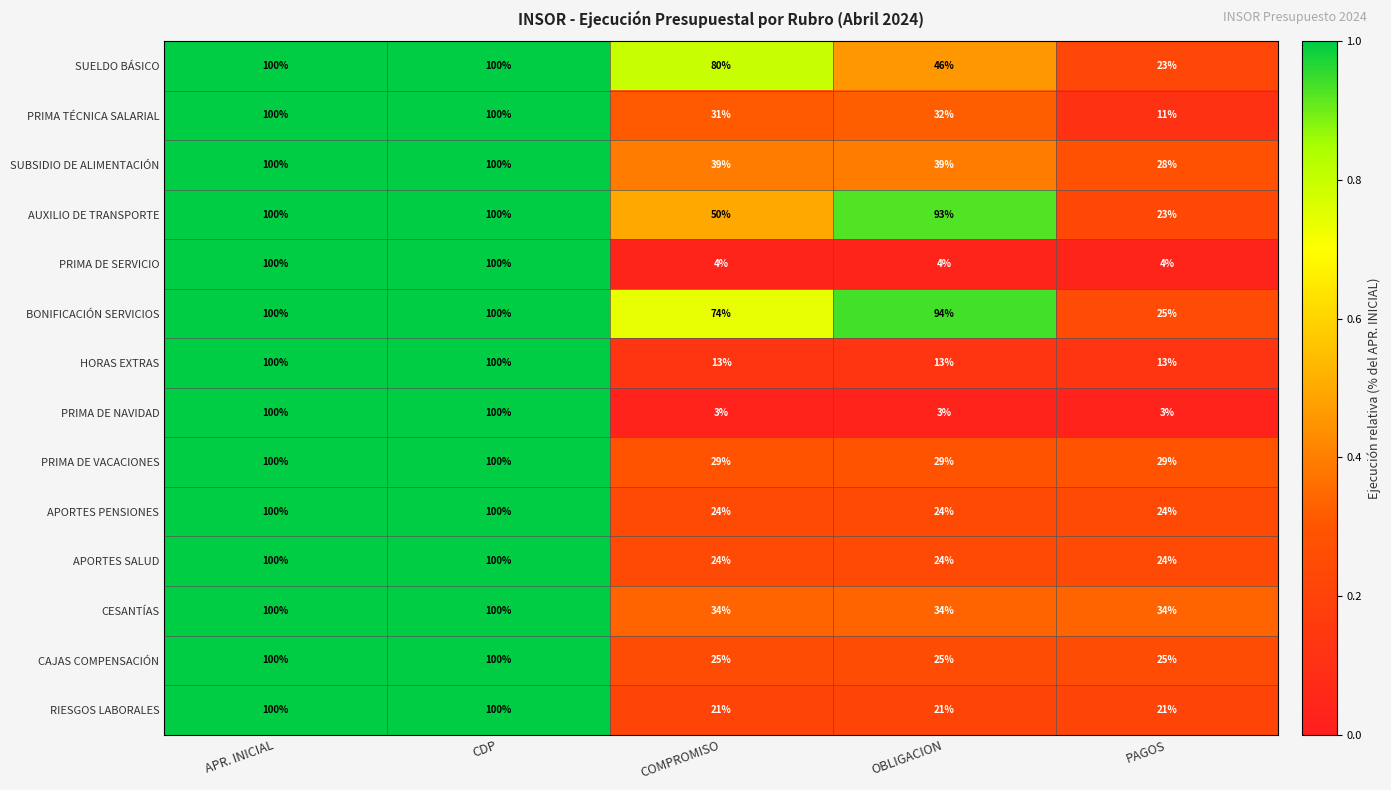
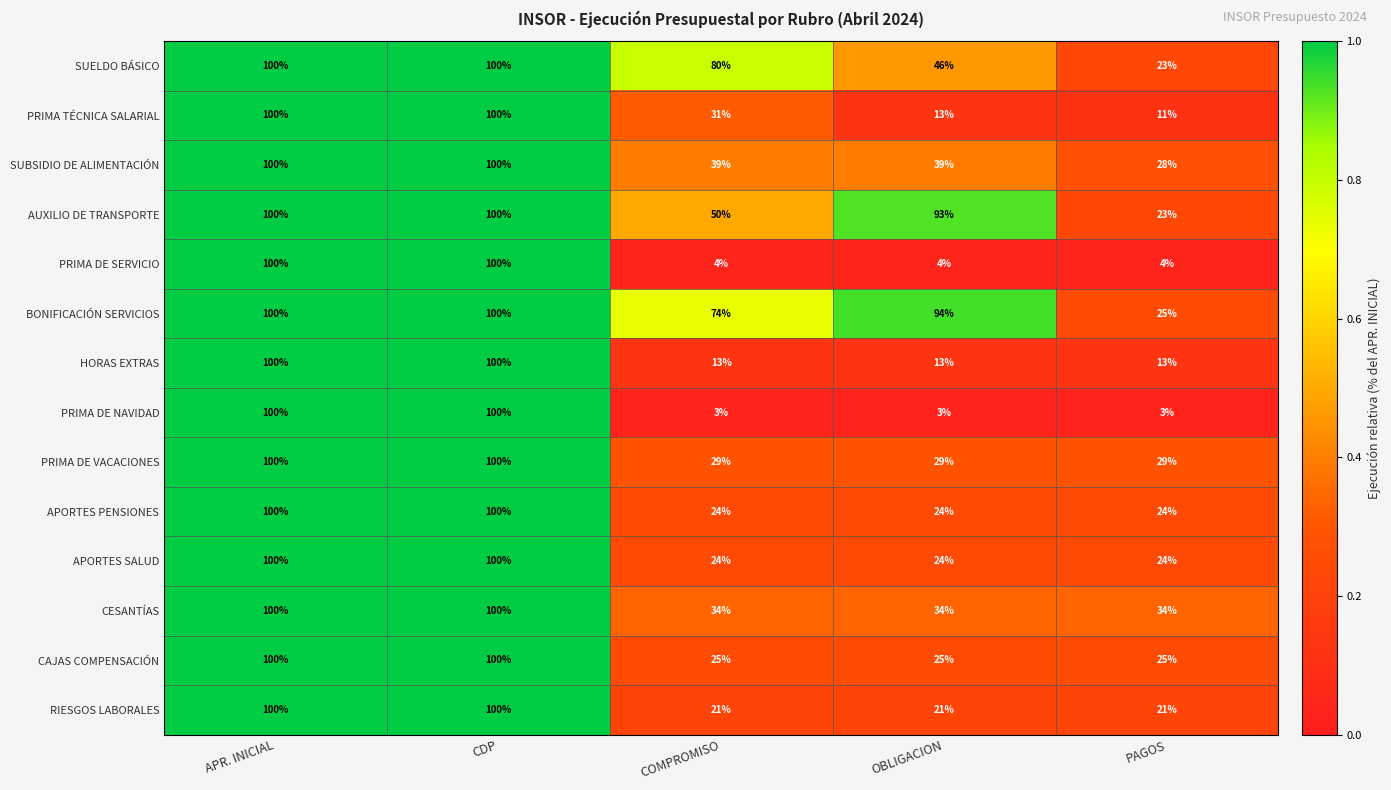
PRIMA TÉCNICA SALARIAL, OBLIGACION: 32% -> 13%
